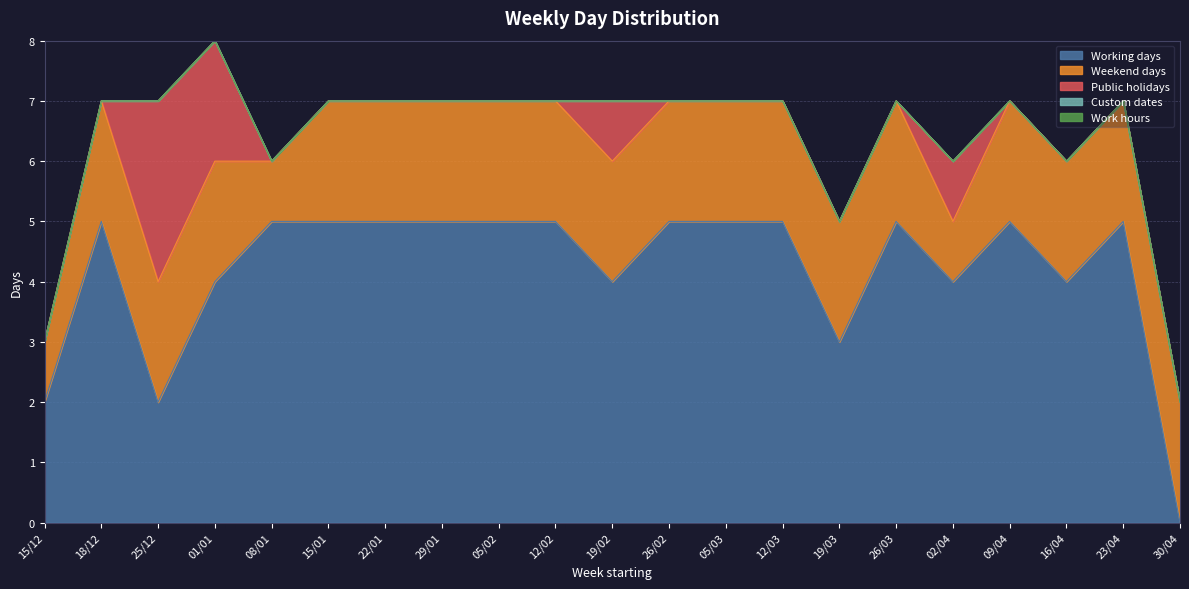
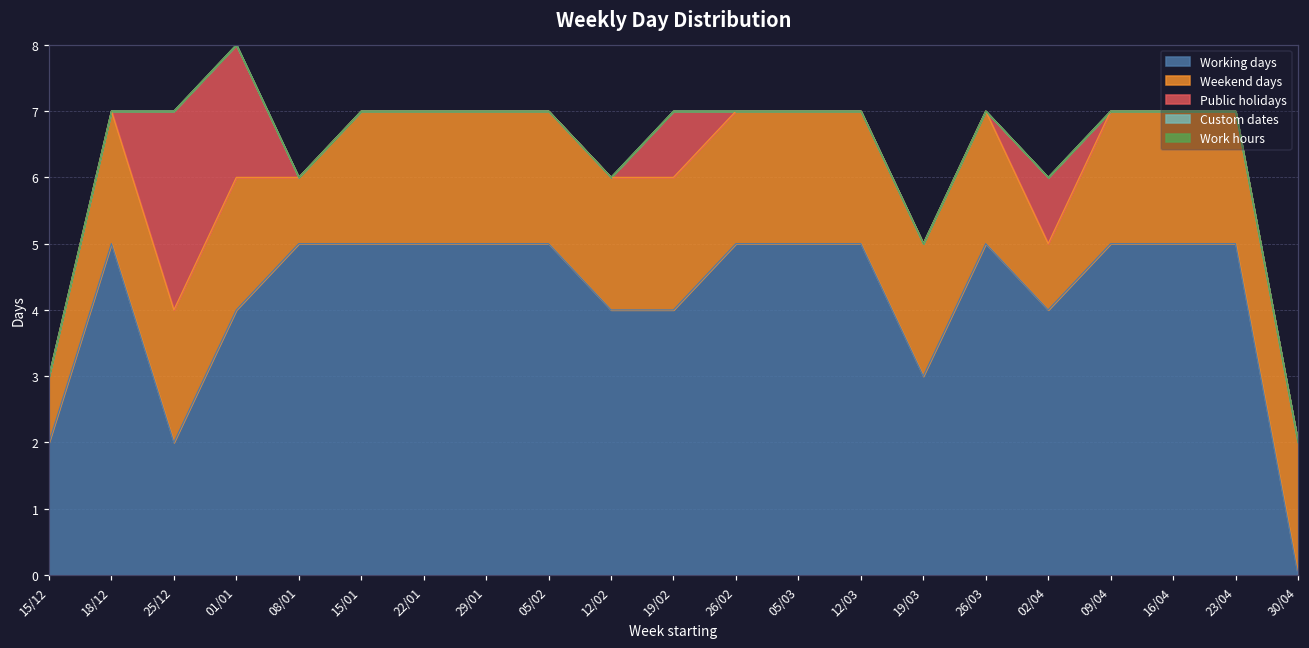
Working days, 12/02: 5 -> 4
Working days, 16/04: 4 -> 5
